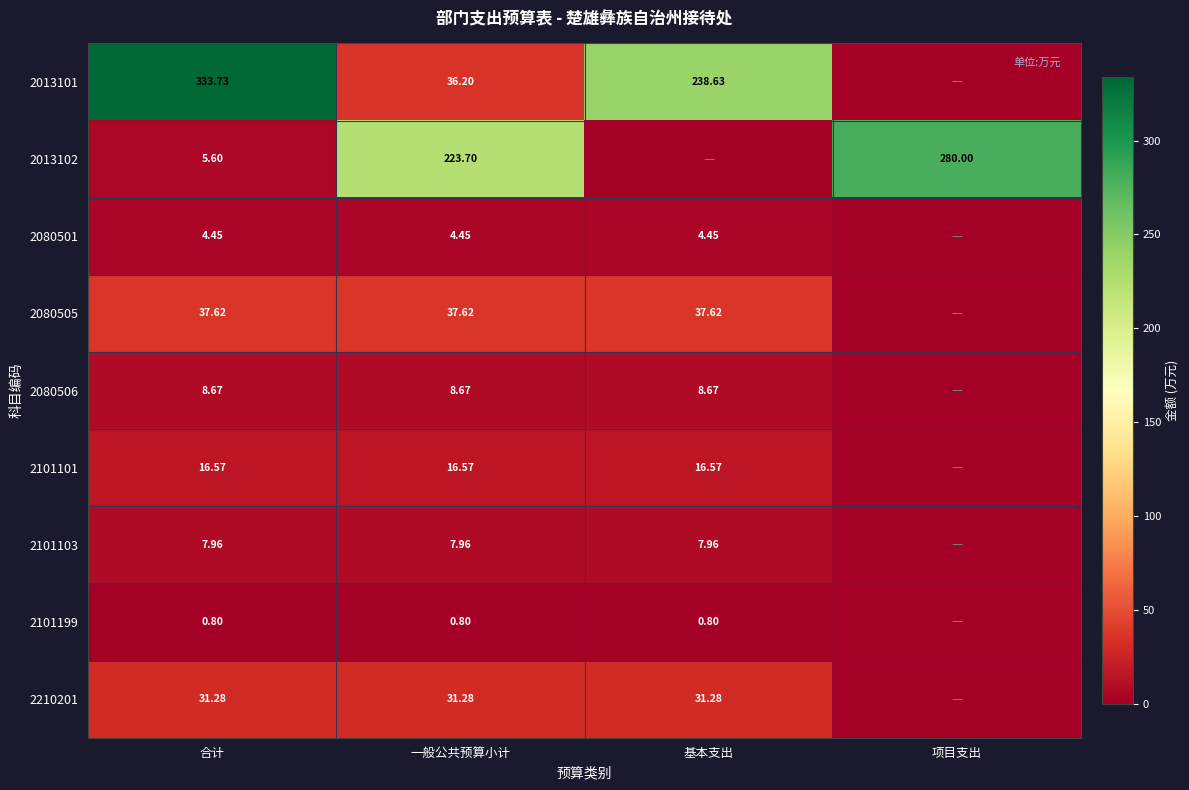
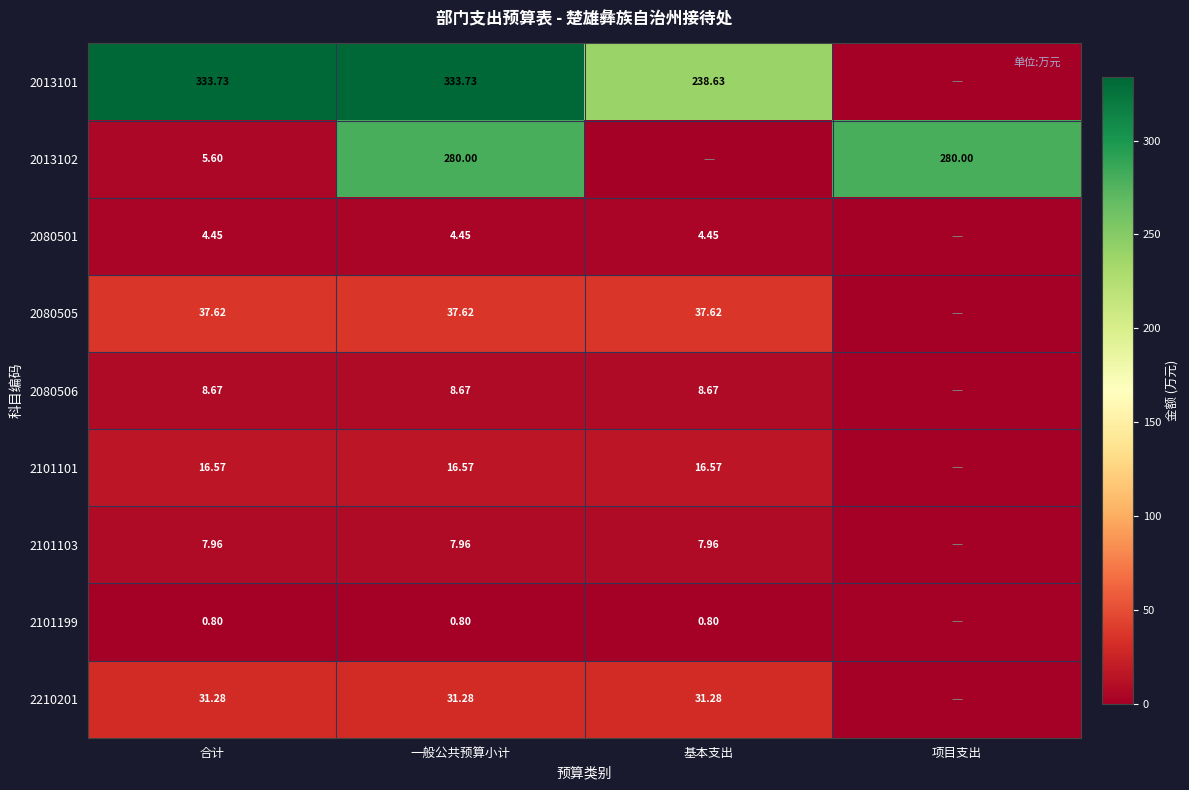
2013101, 一般公共预算小计: 36.20 -> 333.73
2013102, 一般公共预算小计: 223.70 -> 280.00
